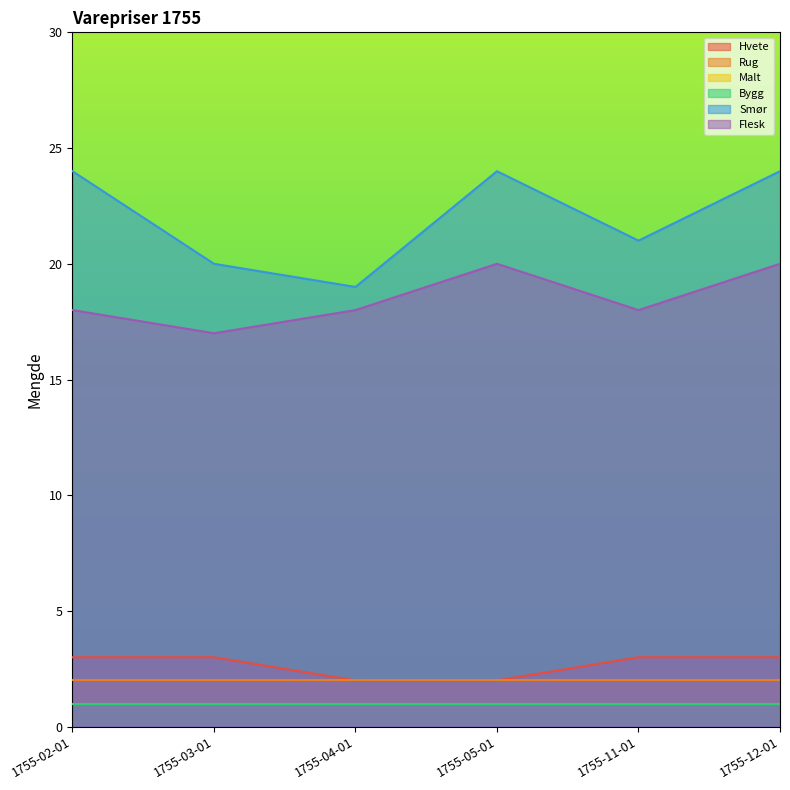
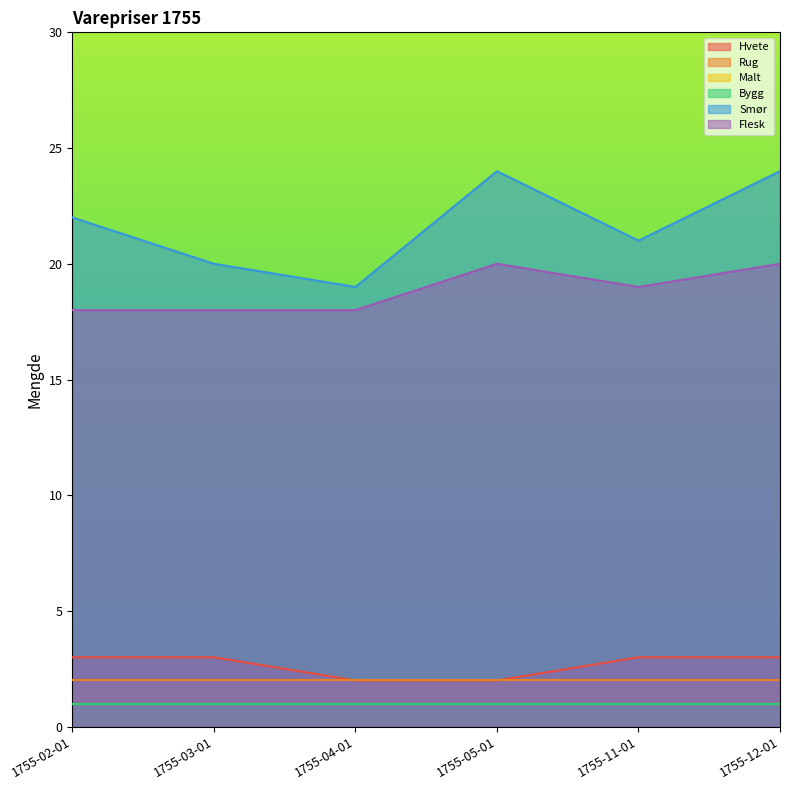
Smør, 1755-02-01: 24 -> 22
Flesk, 1755-03-01: 17 -> 18
Flesk, 1755-11-01: 18 -> 19
